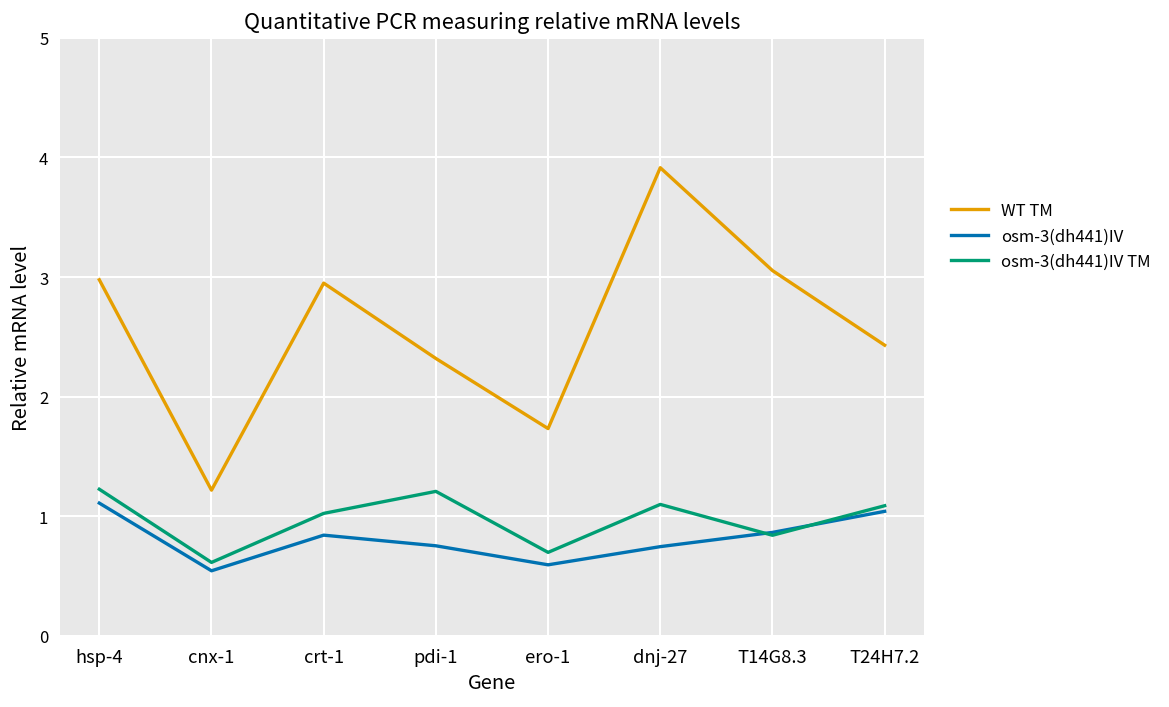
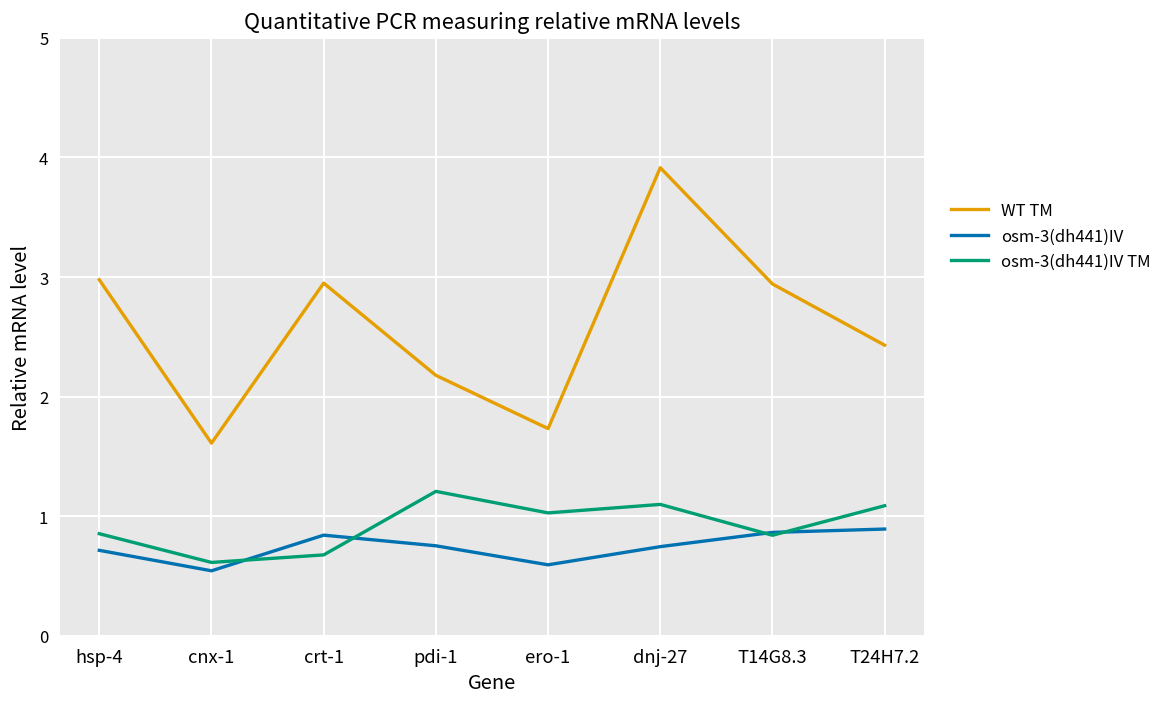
osm-3(dh441)IV, hsp-4: 1.1 -> 0.7
osm-3(dh441)IV TM, hsp-4: 1.2 -> 0.9
WT TM, cnx-1: 1.2 -> 1.6
osm-3(dh441)IV TM, crt-1: 1.0 -> 0.7
WT TM, pdi-1: 2.3 -> 2.2
osm-3(dh441)IV TM, ero-1: 0.7 -> 1.0
WT TM, T14G8.3: 3.1 -> 2.9
osm-3(dh441)IV, T24H7.2: 1.0 -> 0.9
